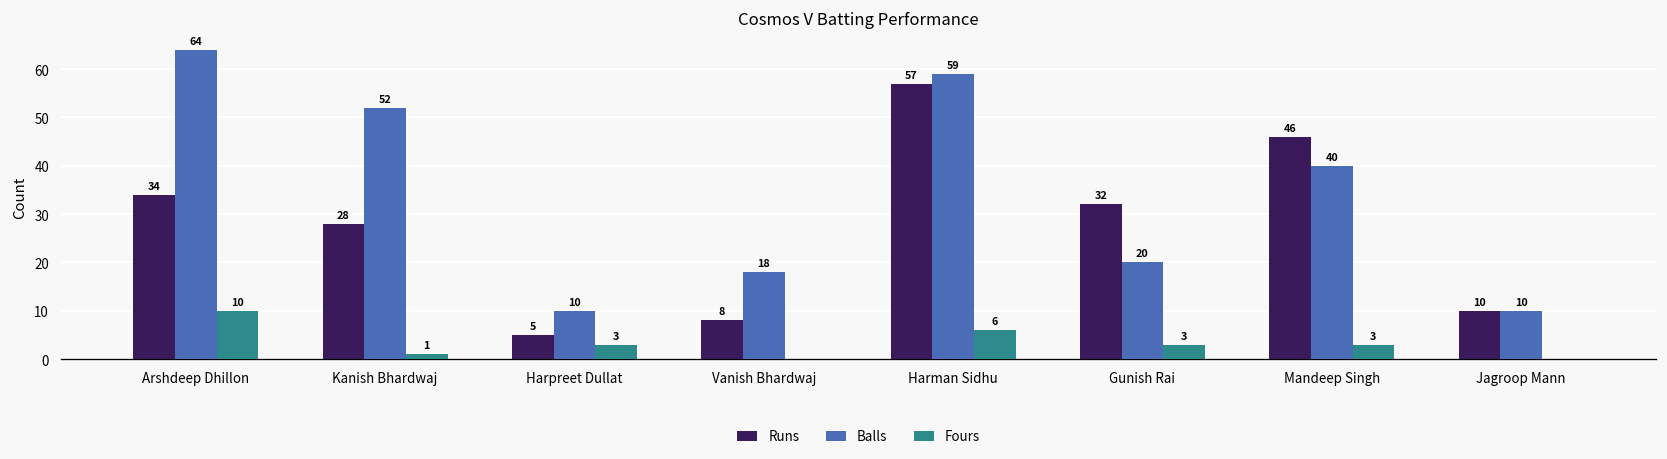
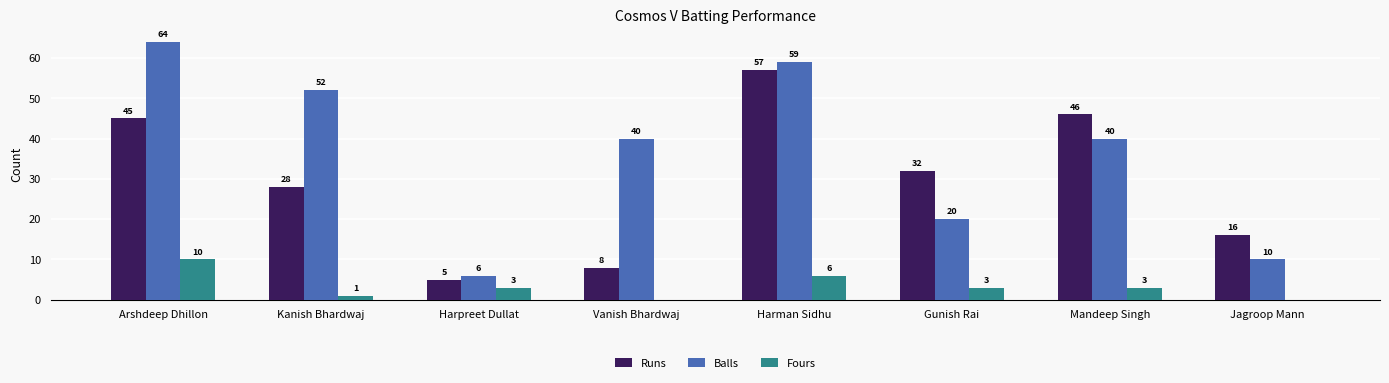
Runs, Arshdeep Dhillon: 34 -> 45
Balls, Harpreet Dullat: 10 -> 6
Balls, Vanish Bhardwaj: 18 -> 40
Runs, Jagroop Mann: 10 -> 16
